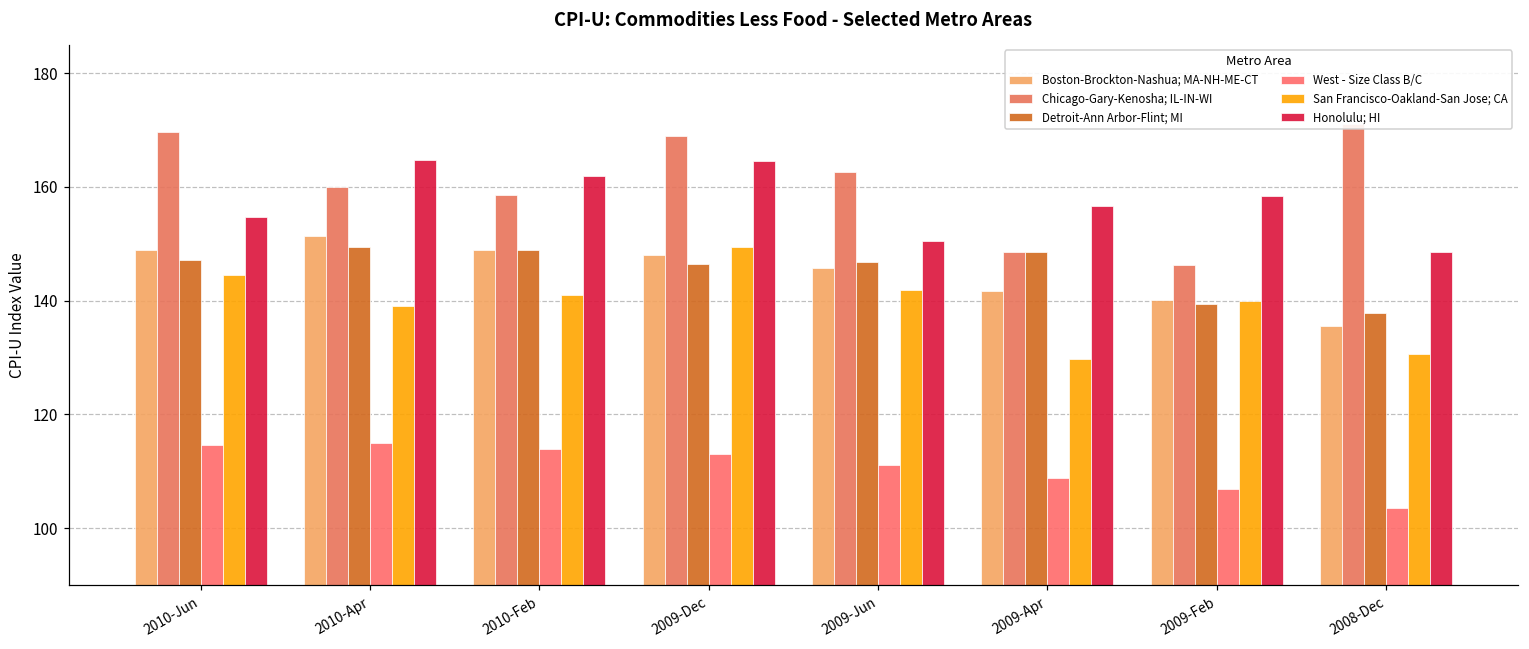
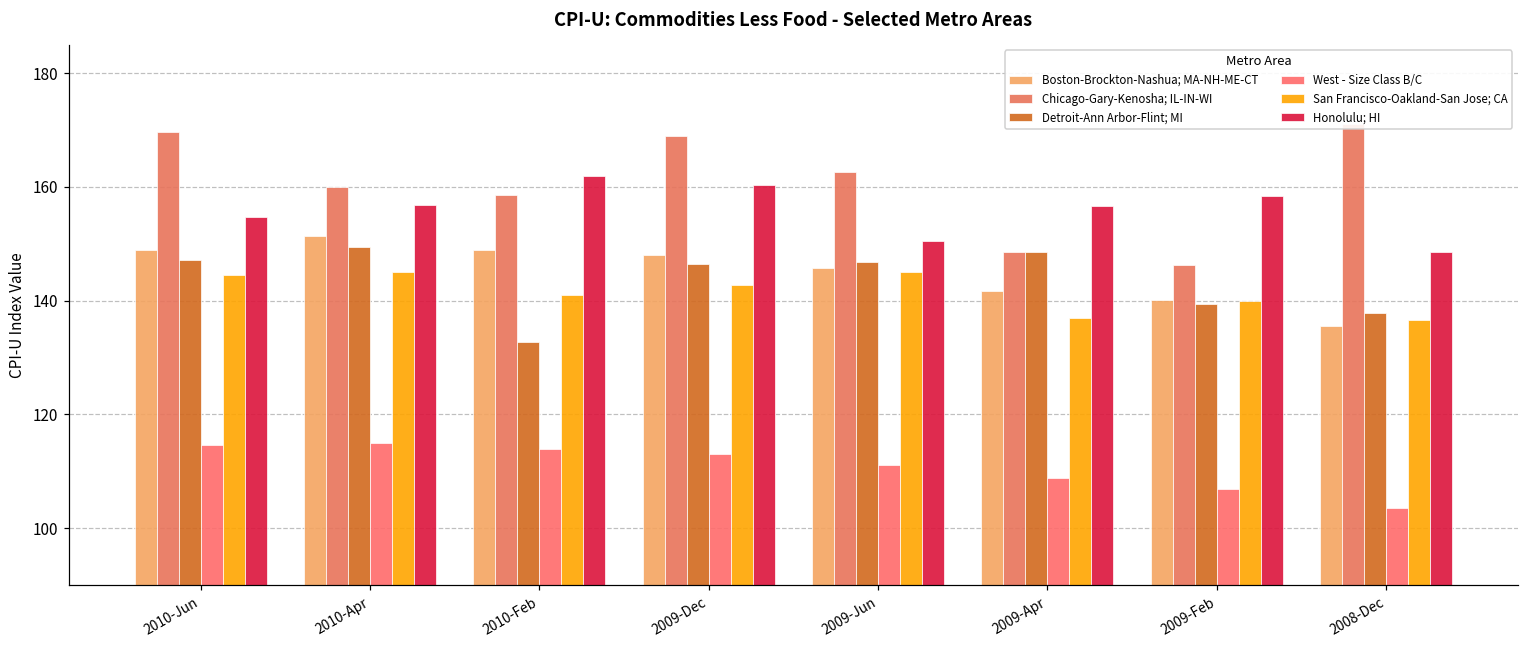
San Francisco-Oakland-San Jose; CA, 2010-Apr: 139 -> 145
Honolulu; HI, 2010-Apr: 165 -> 157
Detroit-Ann Arbor-Flint; MI, 2010-Feb: 149 -> 133
San Francisco-Oakland-San Jose; CA, 2009-Dec: 149 -> 143
Honolulu; HI, 2009-Dec: 165 -> 160
San Francisco-Oakland-San Jose; CA, 2009-Jun: 142 -> 145
San Francisco-Oakland-San Jose; CA, 2009-Apr: 130 -> 137
San Francisco-Oakland-San Jose; CA, 2008-Dec: 131 -> 137
